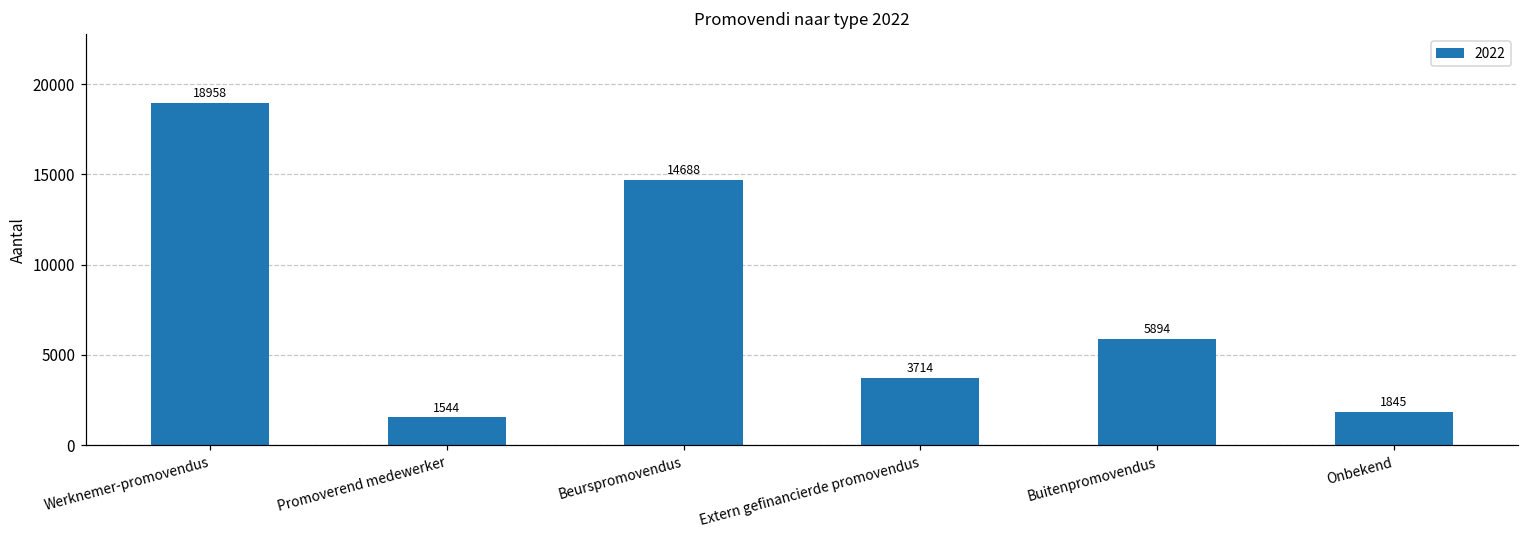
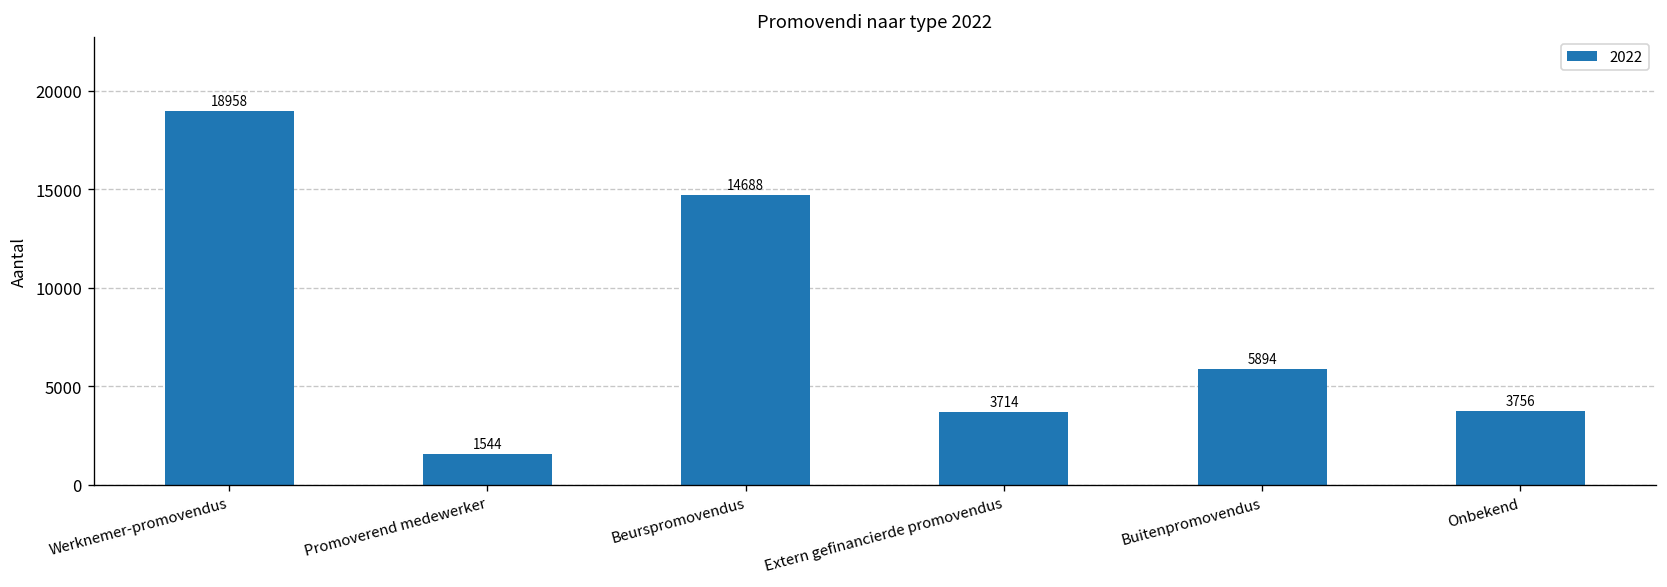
Onbekend: 1845 -> 3756
